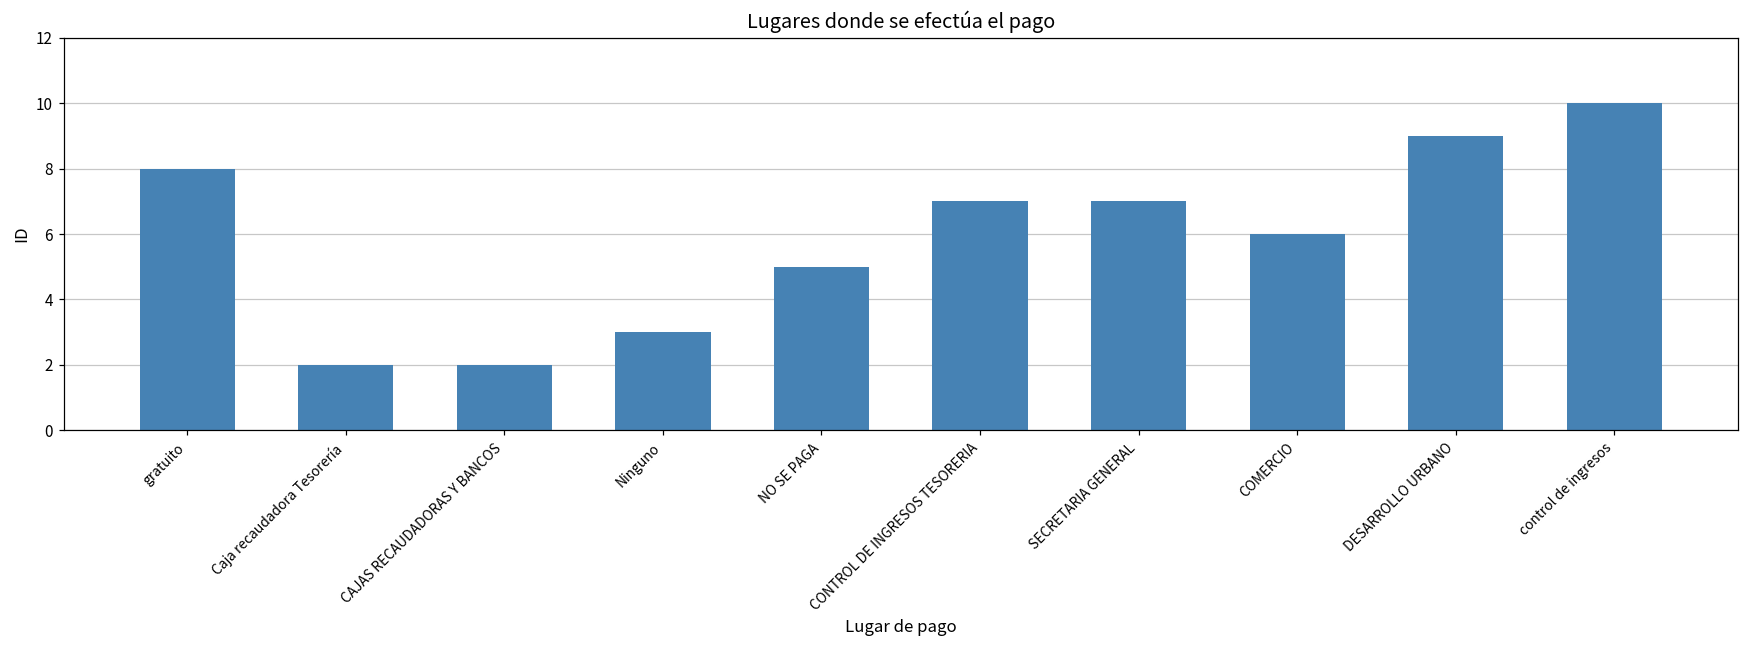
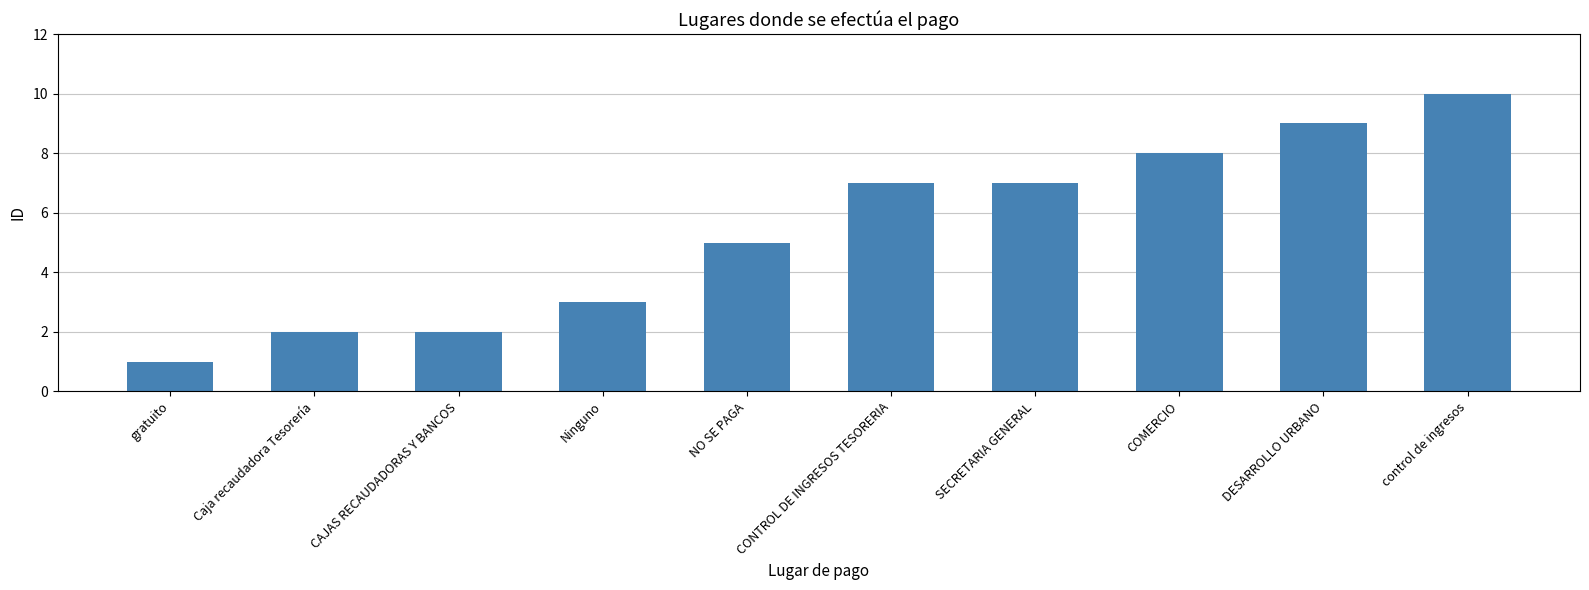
gratuito: 8 -> 1
COMERCIO: 6 -> 8
